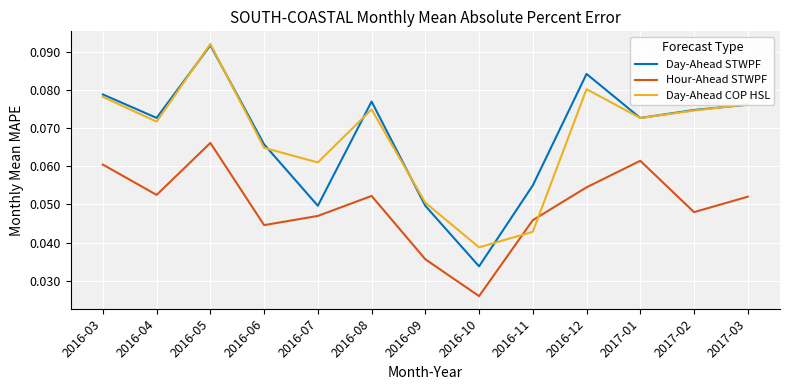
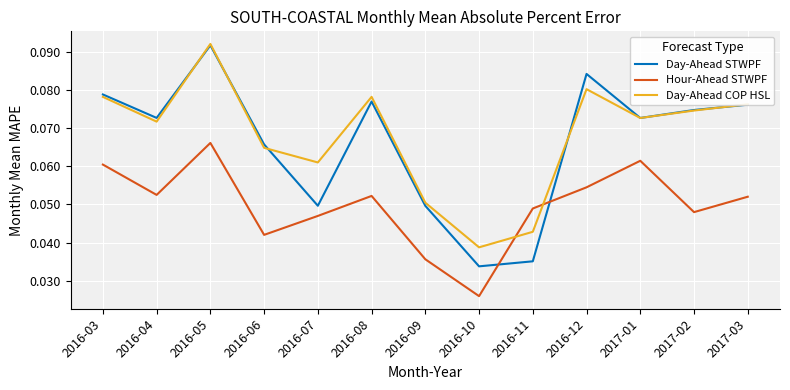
Hour-Ahead STWPF, 2016-06: 0.045 -> 0.042
Day-Ahead COP HSL, 2016-08: 0.075 -> 0.078
Day-Ahead STWPF, 2016-11: 0.055 -> 0.035
Hour-Ahead STWPF, 2016-11: 0.046 -> 0.049
